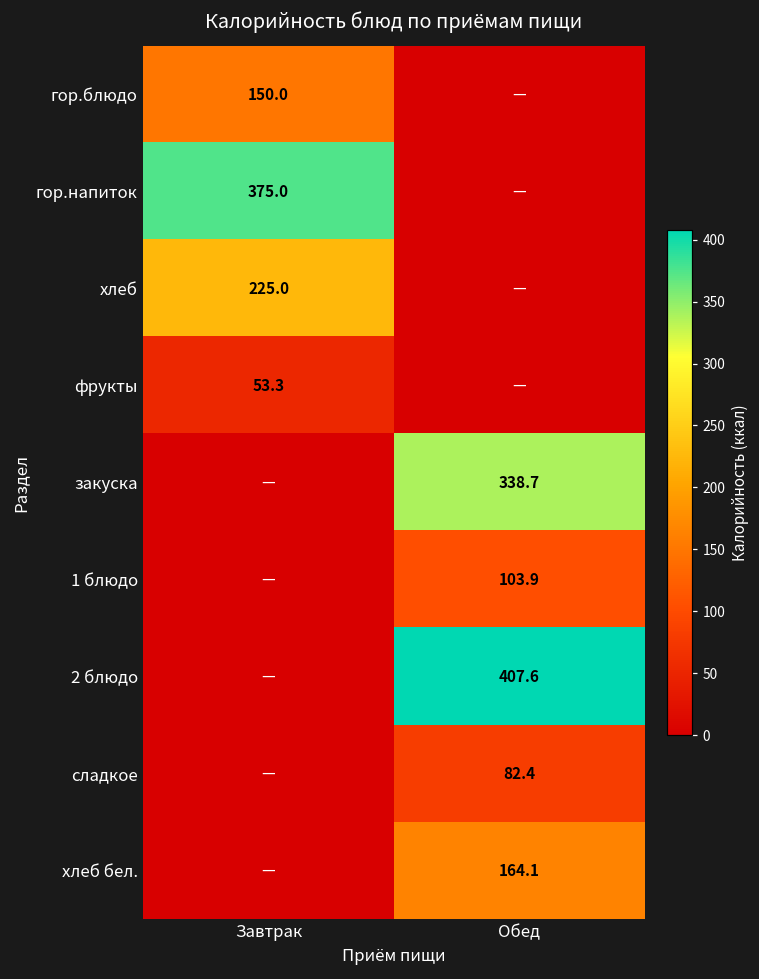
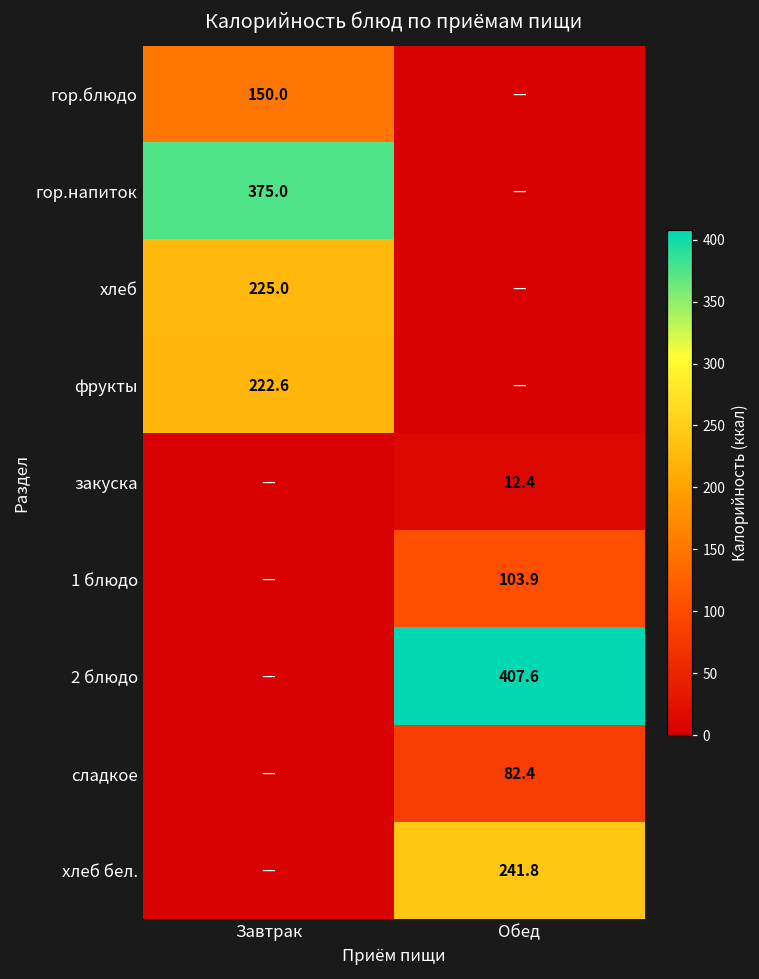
фрукты, Завтрак: 53.3 -> 222.6
закуска, Обед: 338.7 -> 12.4
хлеб бел., Обед: 164.1 -> 241.8
